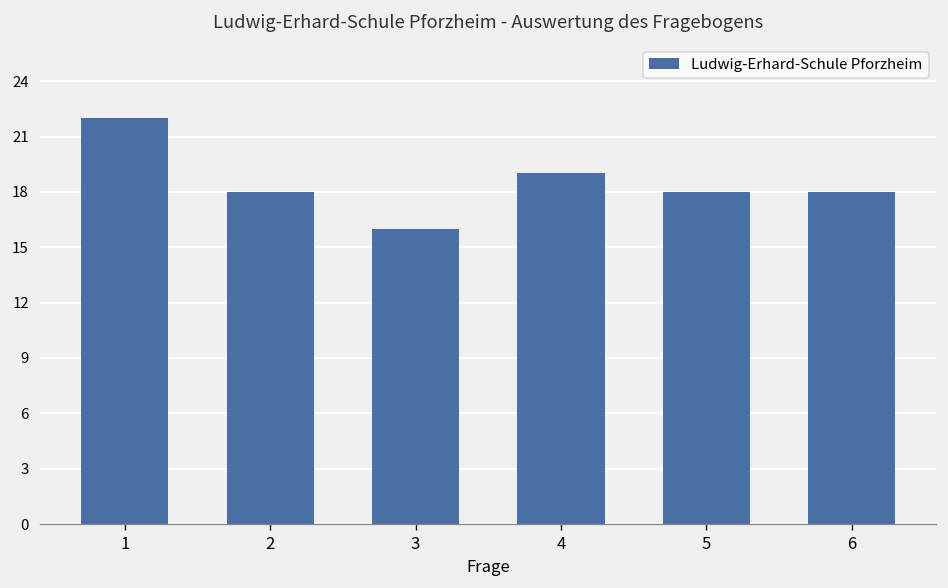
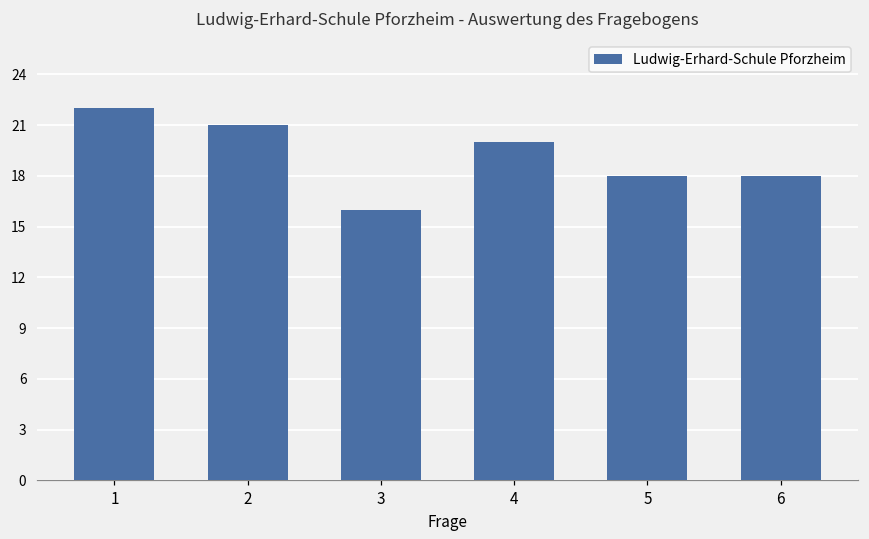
2: 18 -> 21
4: 19 -> 20
